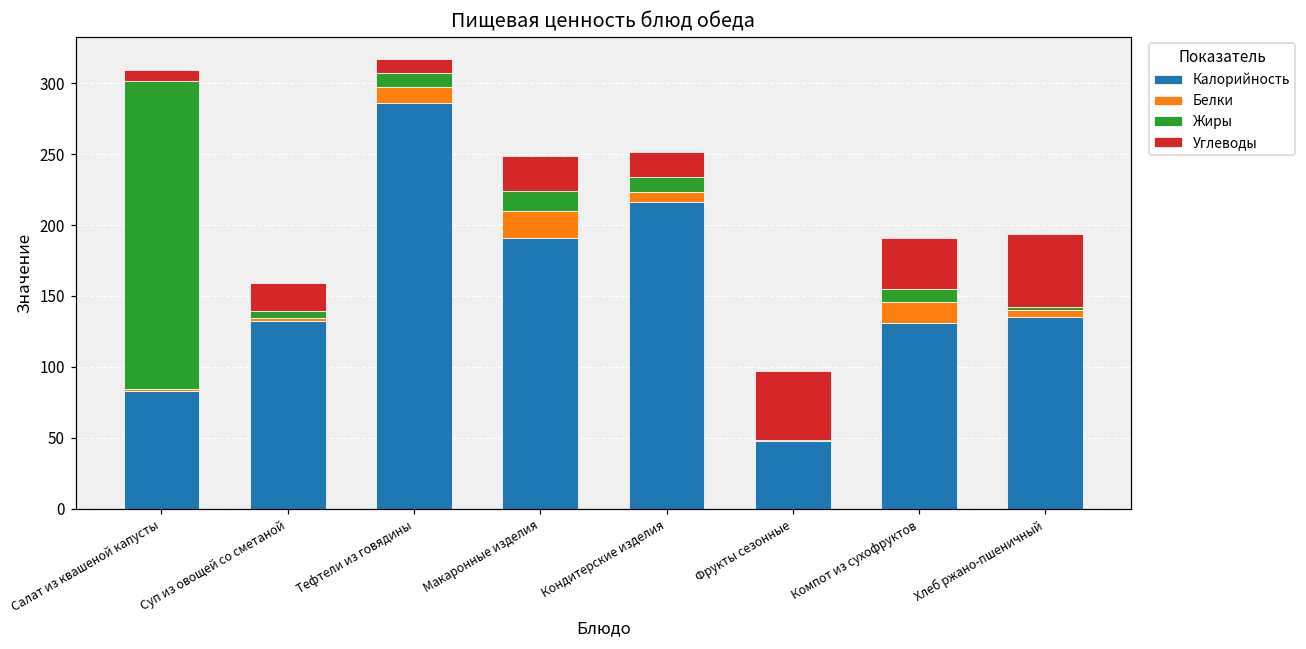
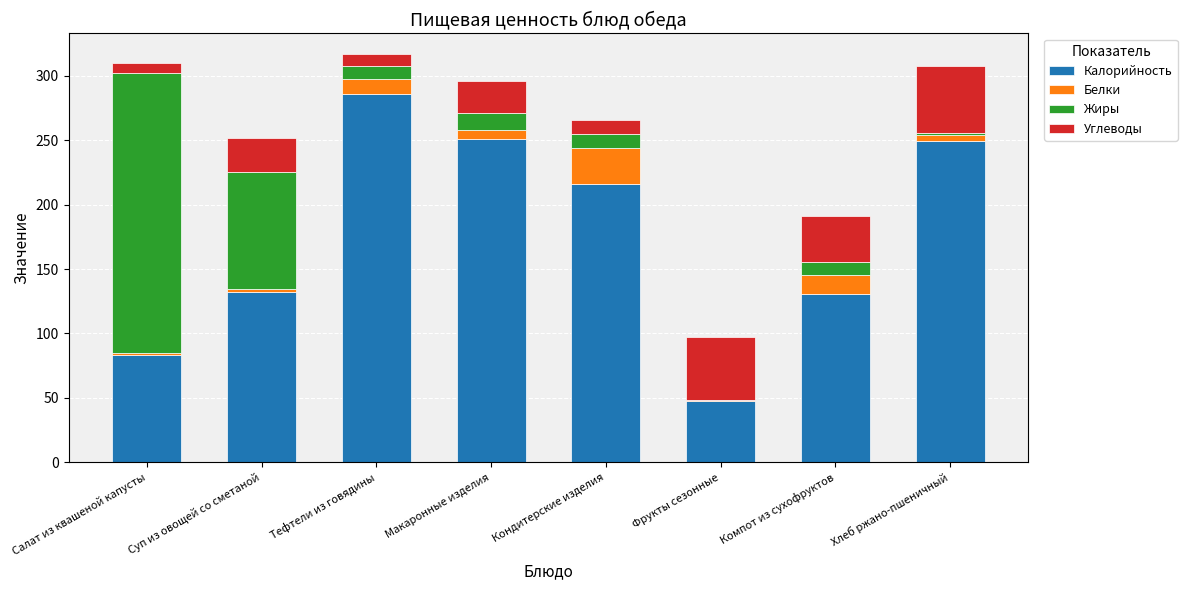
Жиры, Суп из овощей со сметаной: 5 -> 91
Углеводы, Суп из овощей со сметаной: 19 -> 27
Калорийность, Макаронные изделия: 191 -> 251
Белки, Макаронные изделия: 19 -> 7
Белки, Кондитерские изделия: 7 -> 28
Углеводы, Кондитерские изделия: 17 -> 11
Калорийность, Хлеб ржано-пшеничный: 135 -> 249
